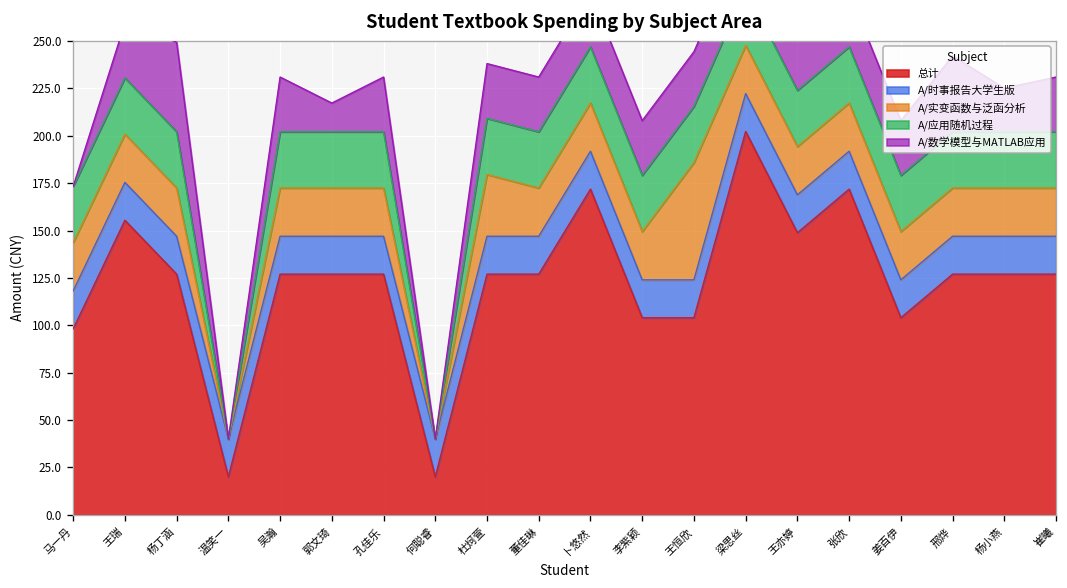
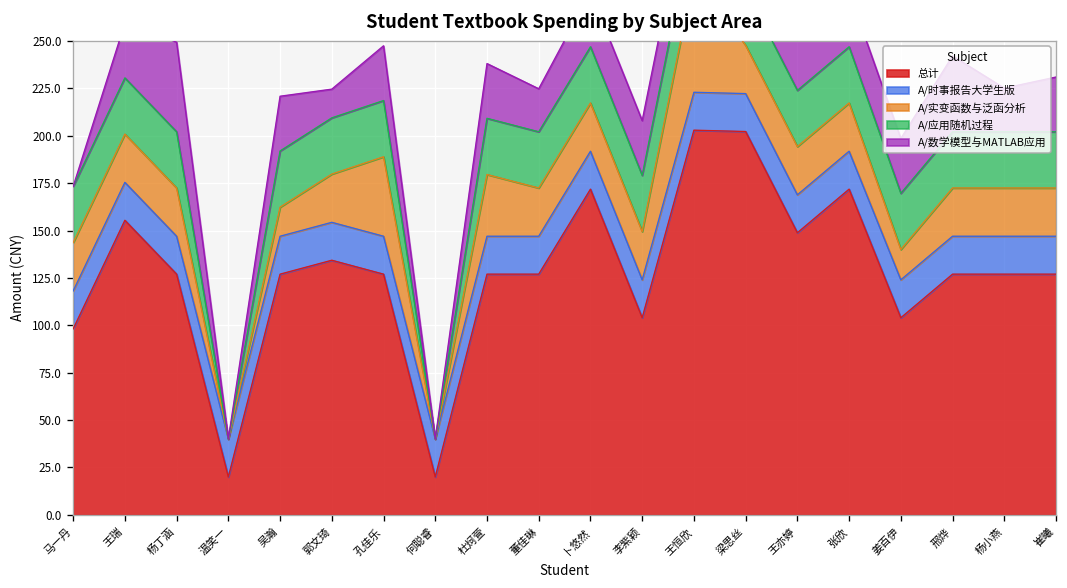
A/实变函数与泛函分析, 吴瀚: 25 -> 15
总计, 郭文琦: 127 -> 134
A/实变函数与泛函分析, 孔佳乐: 25 -> 42
A/数学模型与MATLAB应用, 董佳琳: 29 -> 23
总计, 王恒欣: 104 -> 203
A/实变函数与泛函分析, 姜百伊: 25 -> 16
